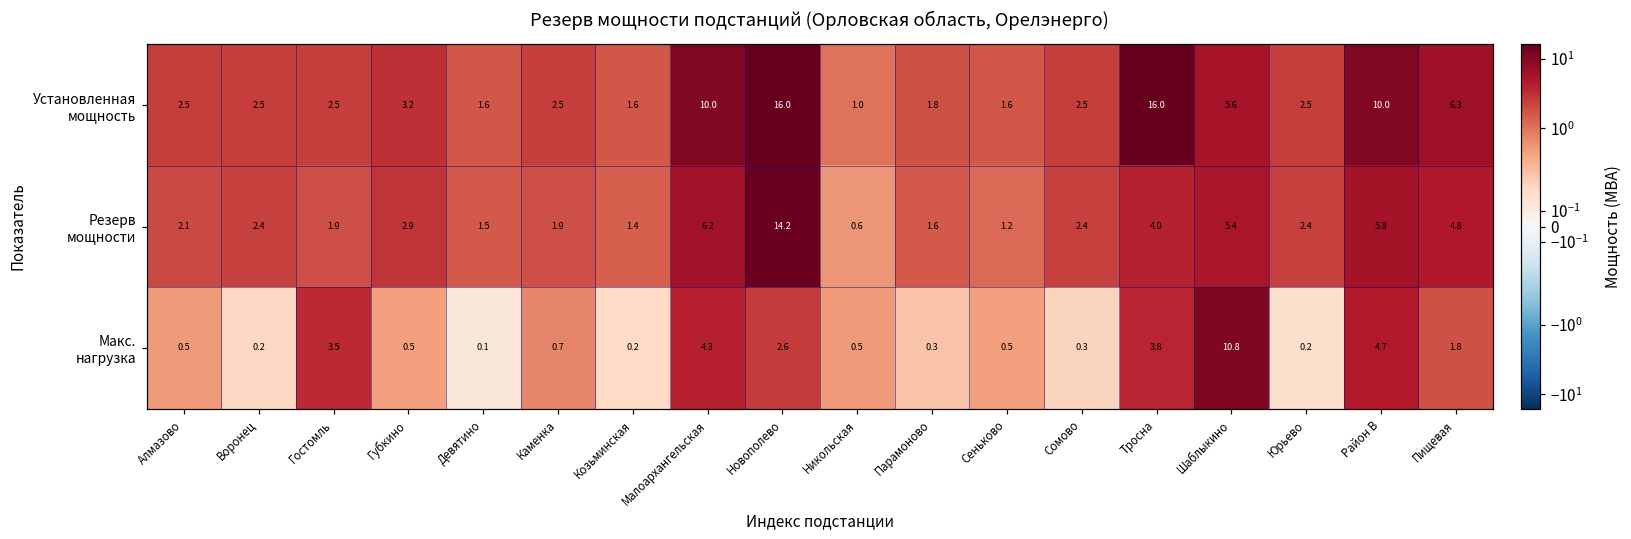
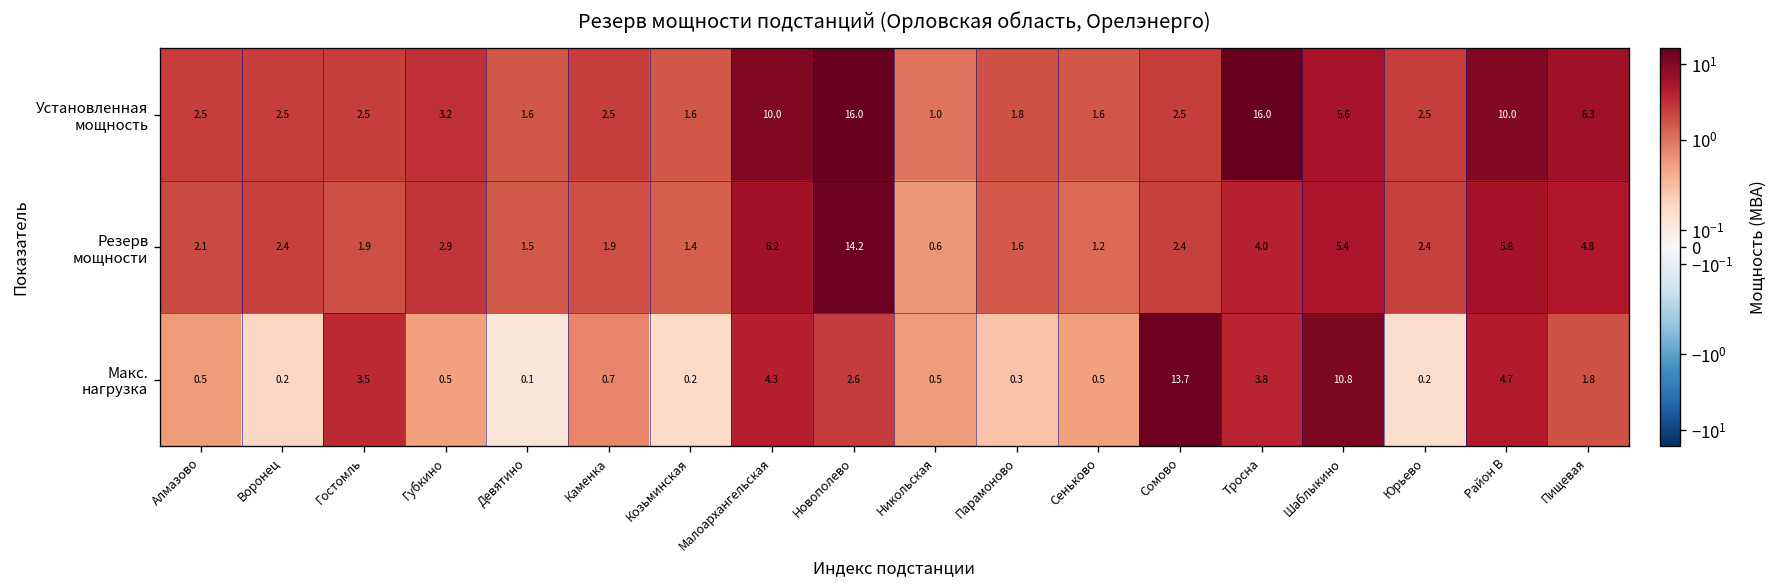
Макс. нагрузка, Сомово: 0.3 -> 13.7
